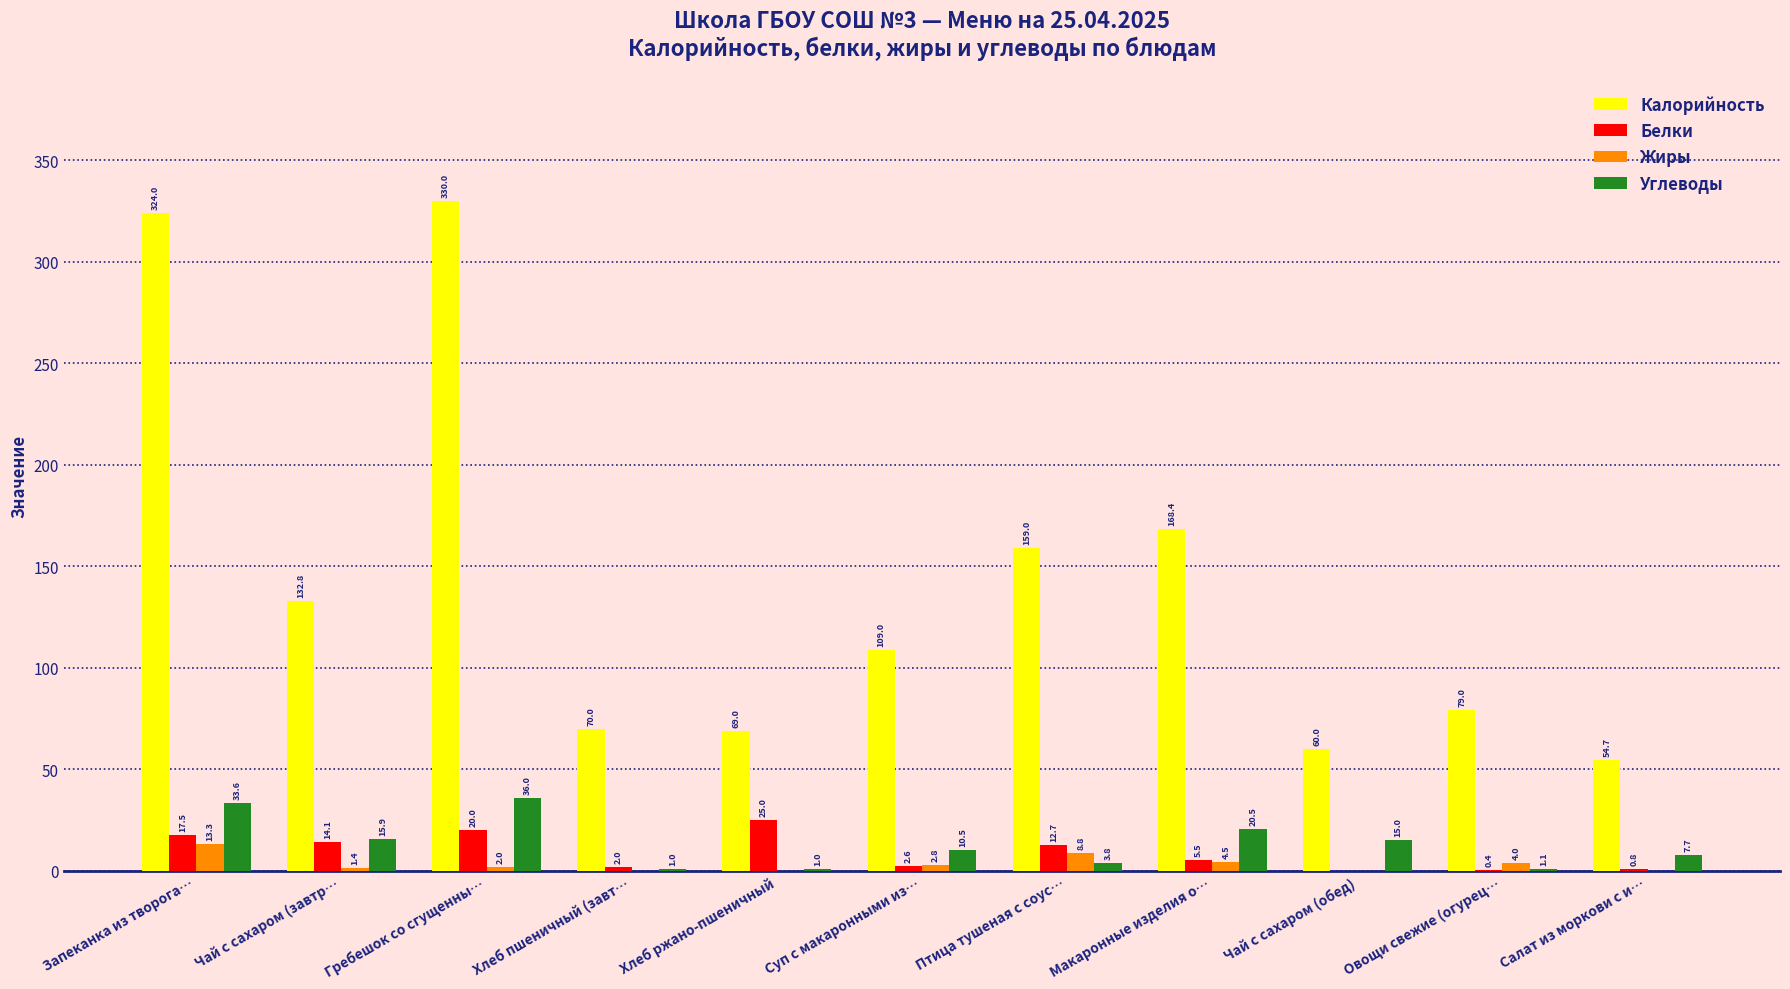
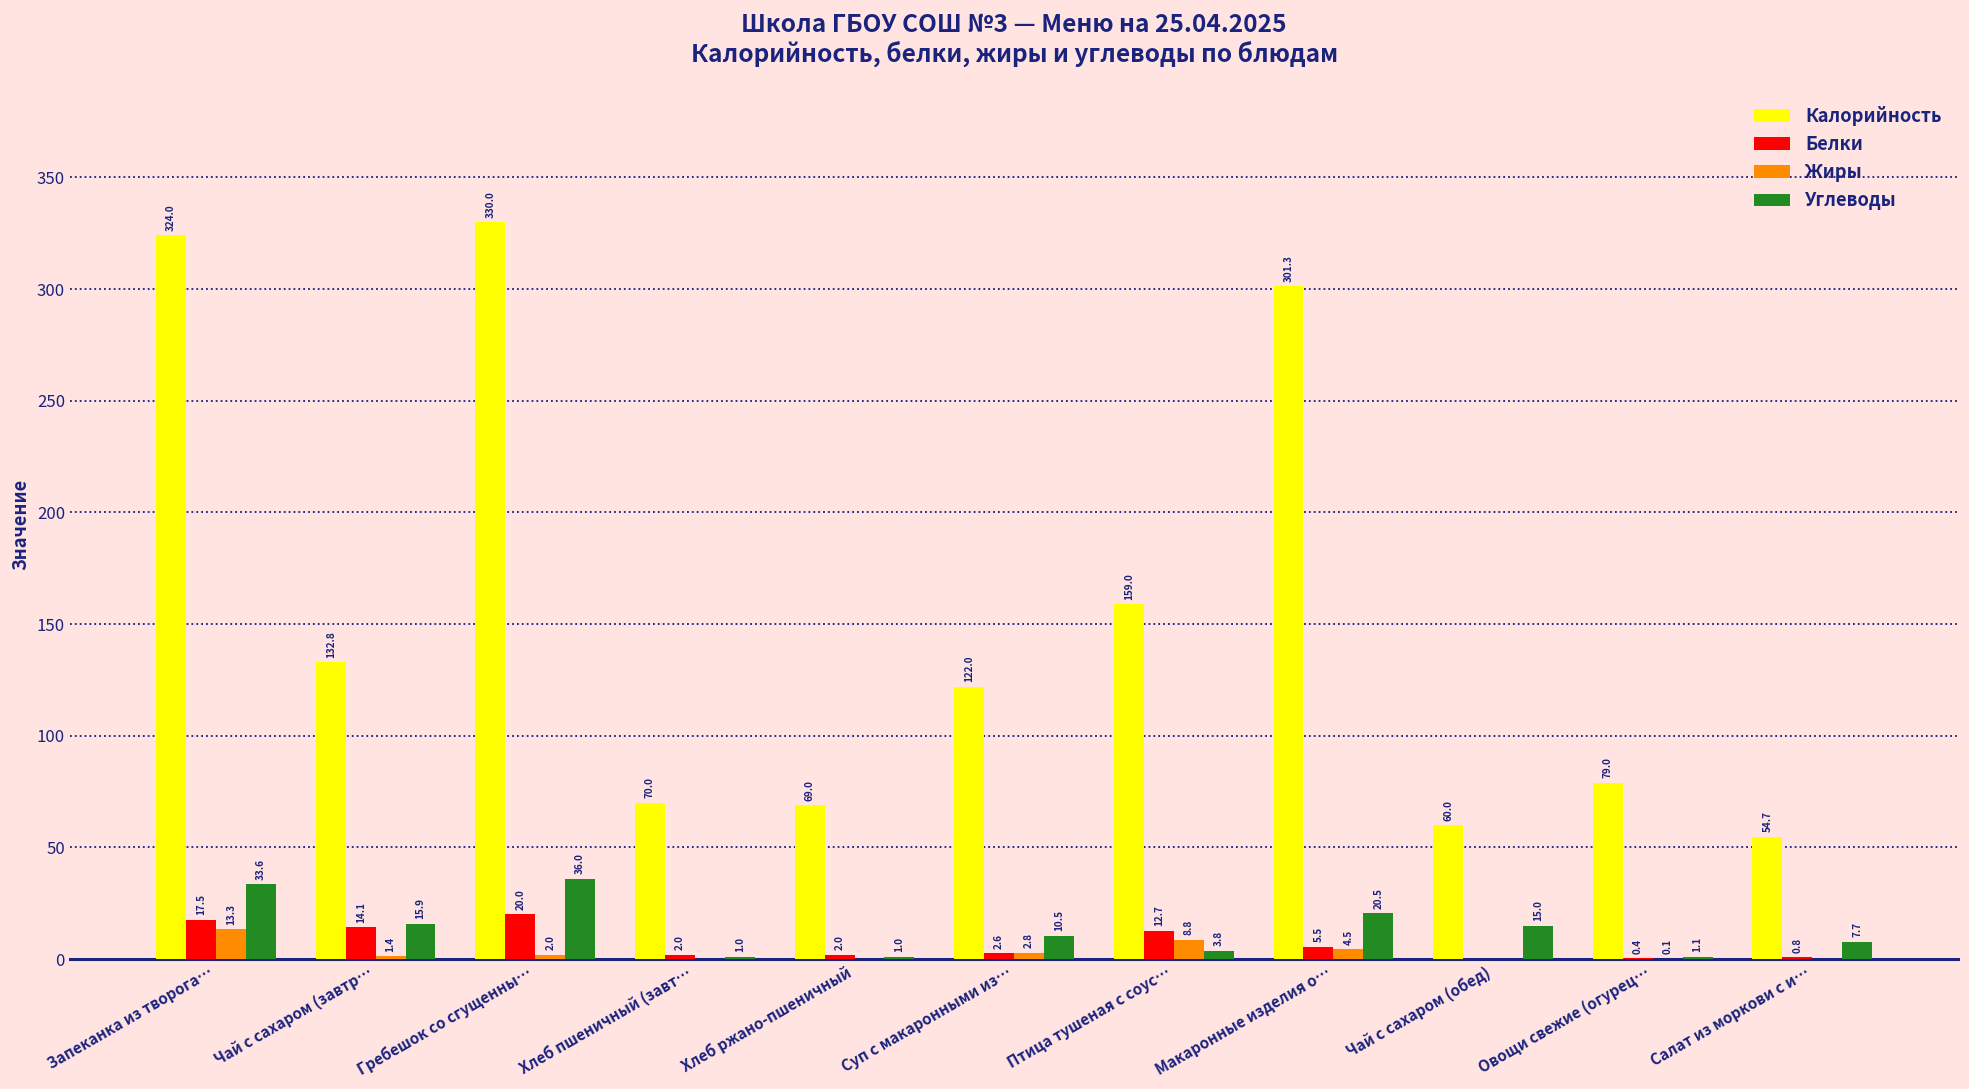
Белки, Хлеб ржано-пшеничный: 25.0 -> 2.0
Калорийность, Суп с макаронными из…: 109.0 -> 122.0
Калорийность, Макаронные изделия о…: 168.4 -> 301.3
Жиры, Овощи свежие (огурец…: 4.0 -> 0.1
